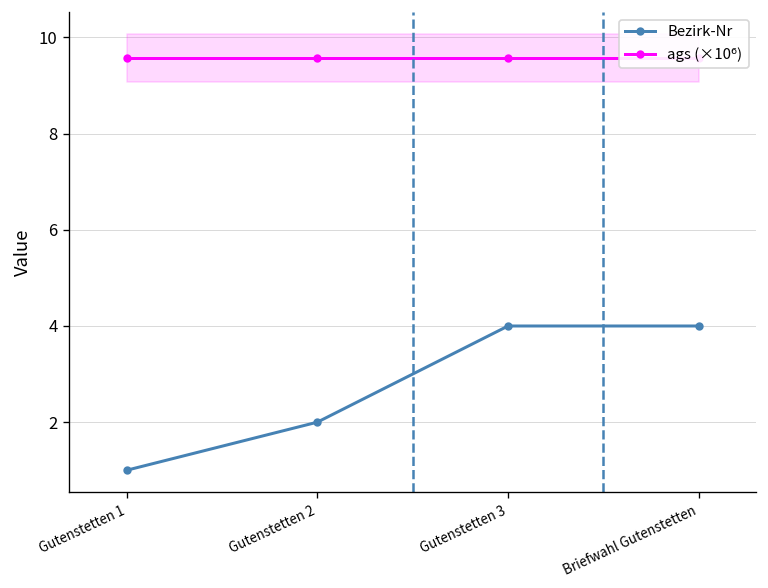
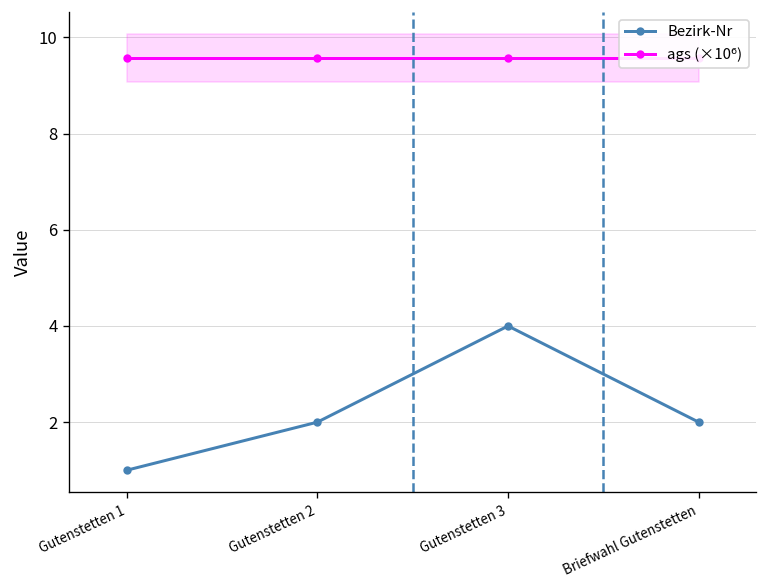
Bezirk-Nr, Briefwahl Gutenstetten: 4 -> 2
